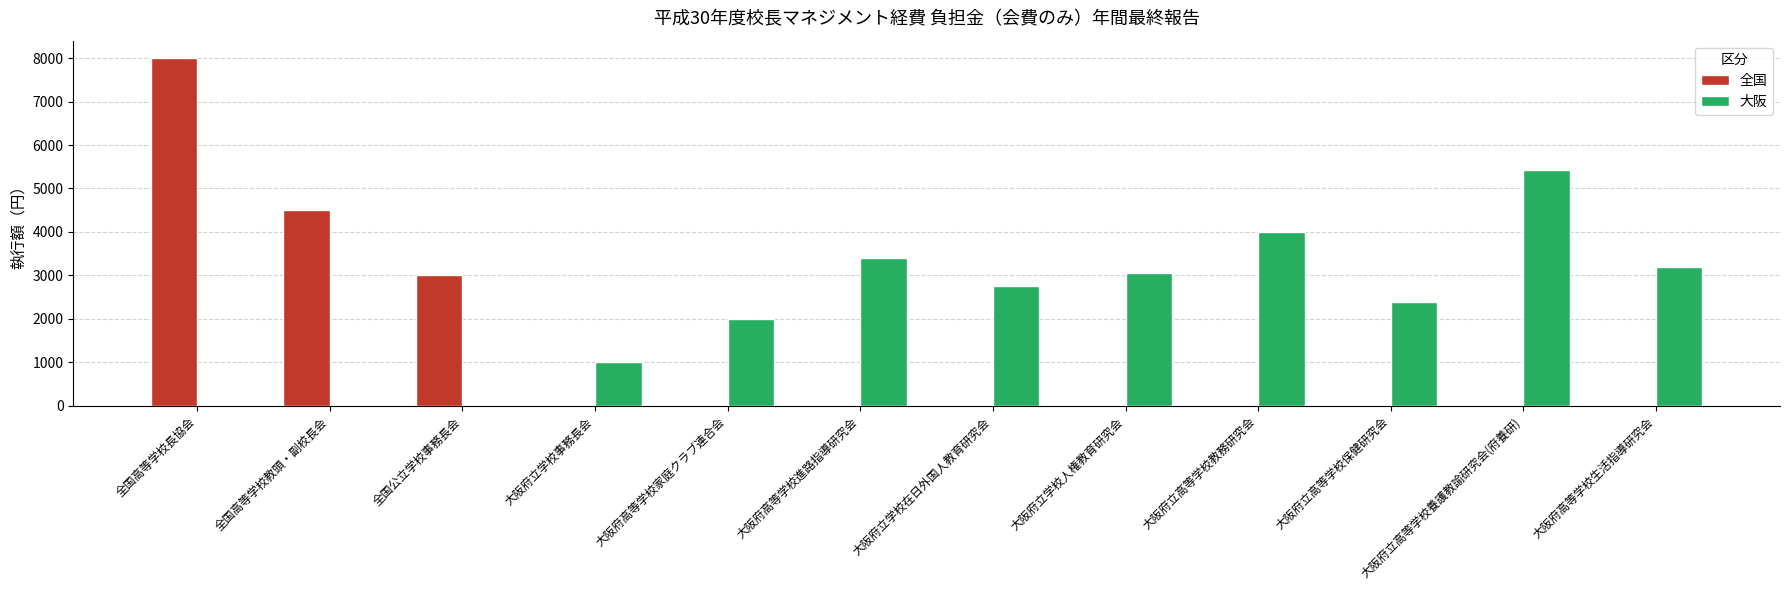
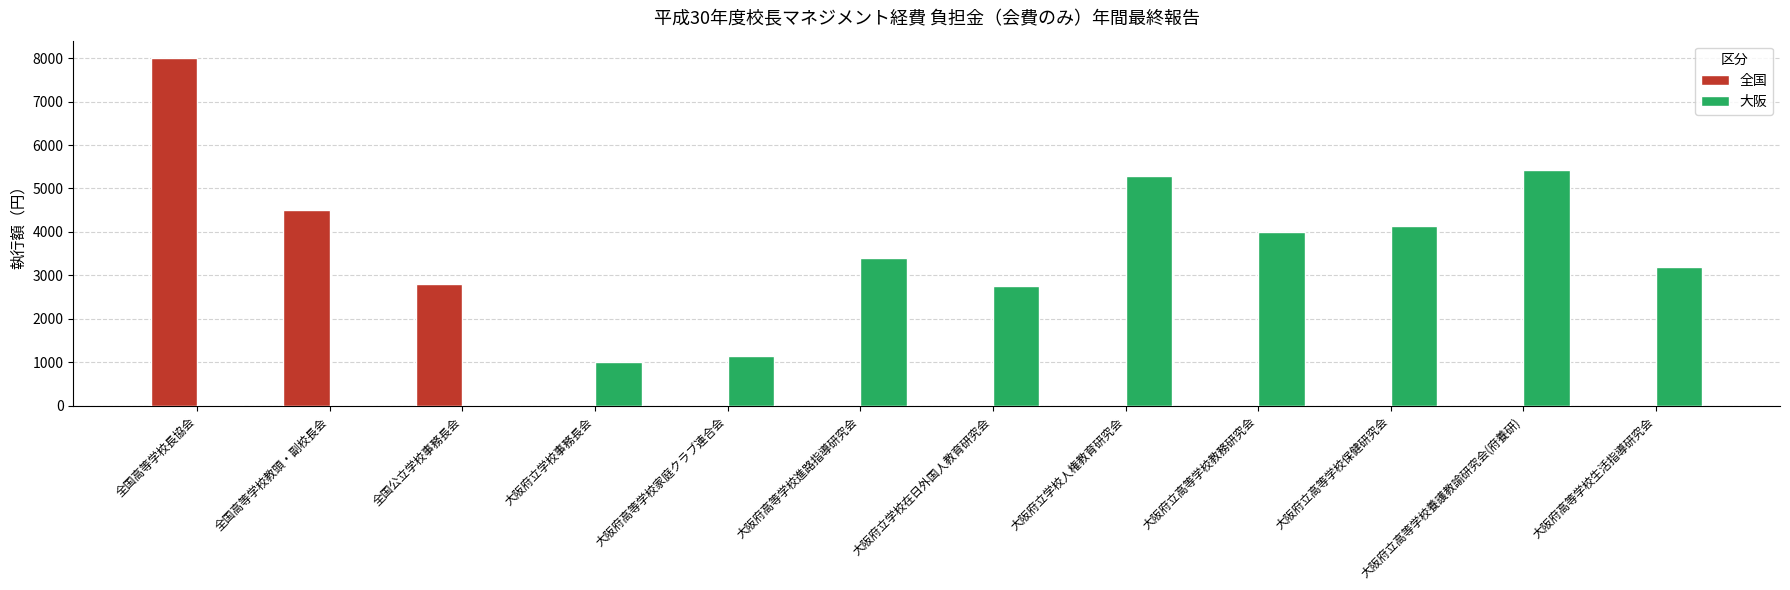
全国, 全国公立学校事務長会: 3000 -> 2800
大阪, 大阪府高等学校家庭クラブ連合会: 2000 -> 1100
大阪, 大阪府立学校人権教育研究会: 3100 -> 5300
大阪, 大阪府立高等学校保健研究会: 2400 -> 4100
